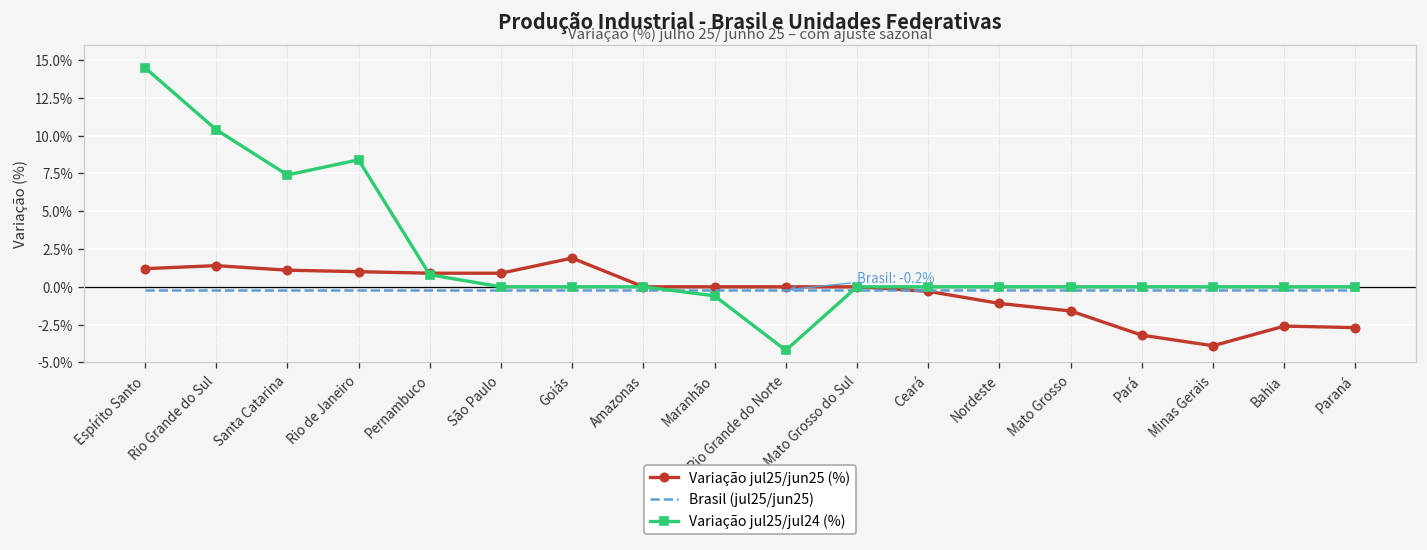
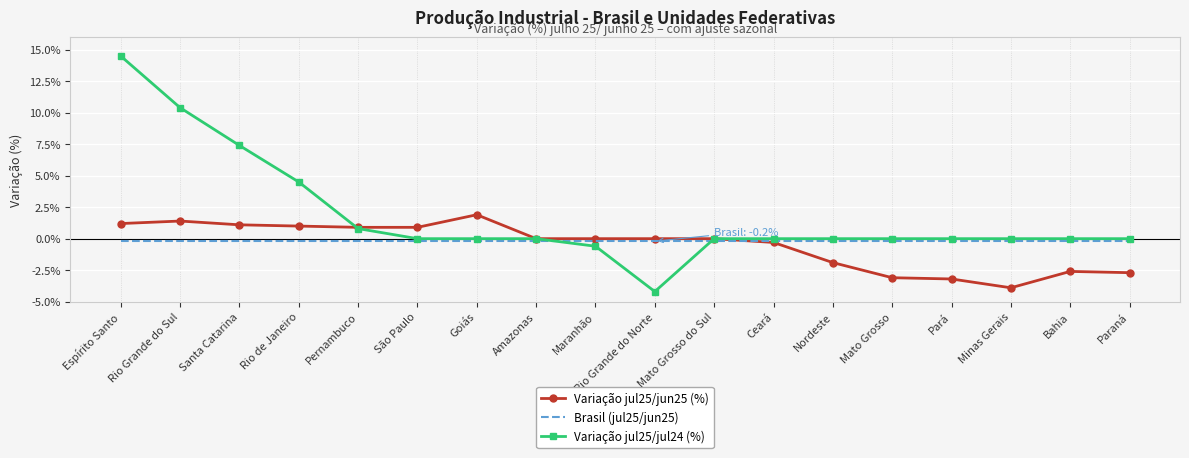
Variação jul25/jul24 (%), Rio de Janeiro: 8.4% -> 4.5%
Variação jul25/jun25 (%), Nordeste: -1.1% -> -1.9%
Variação jul25/jun25 (%), Mato Grosso: -1.6% -> -3.1%
